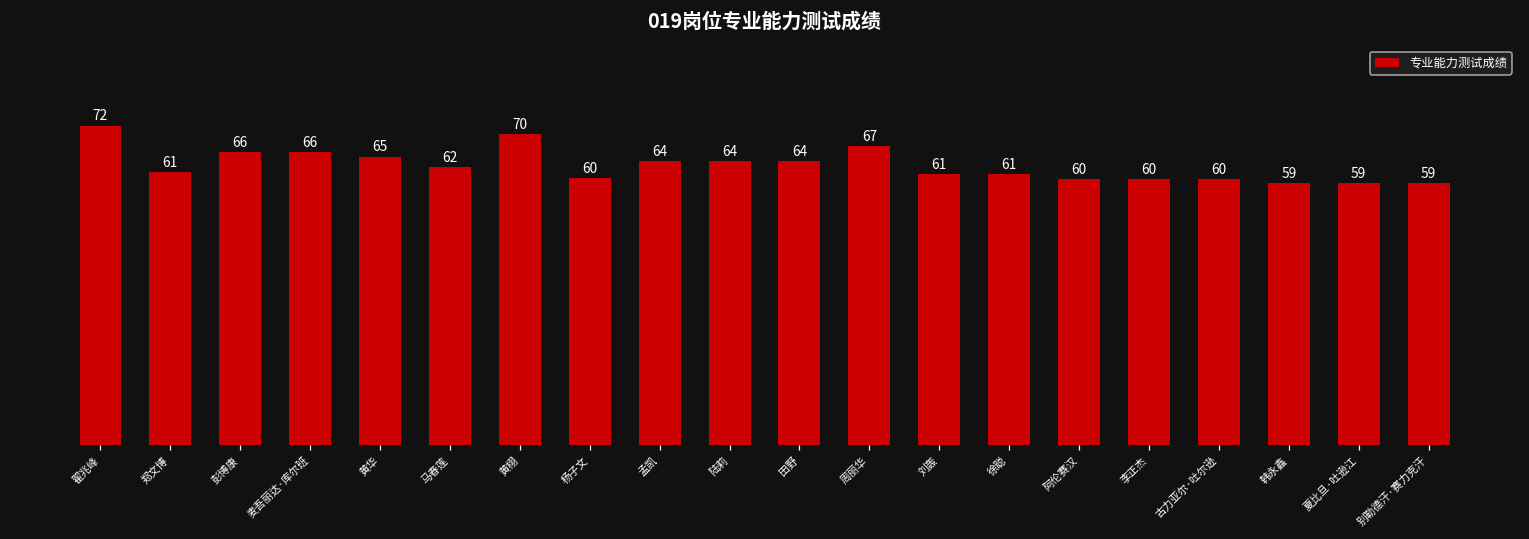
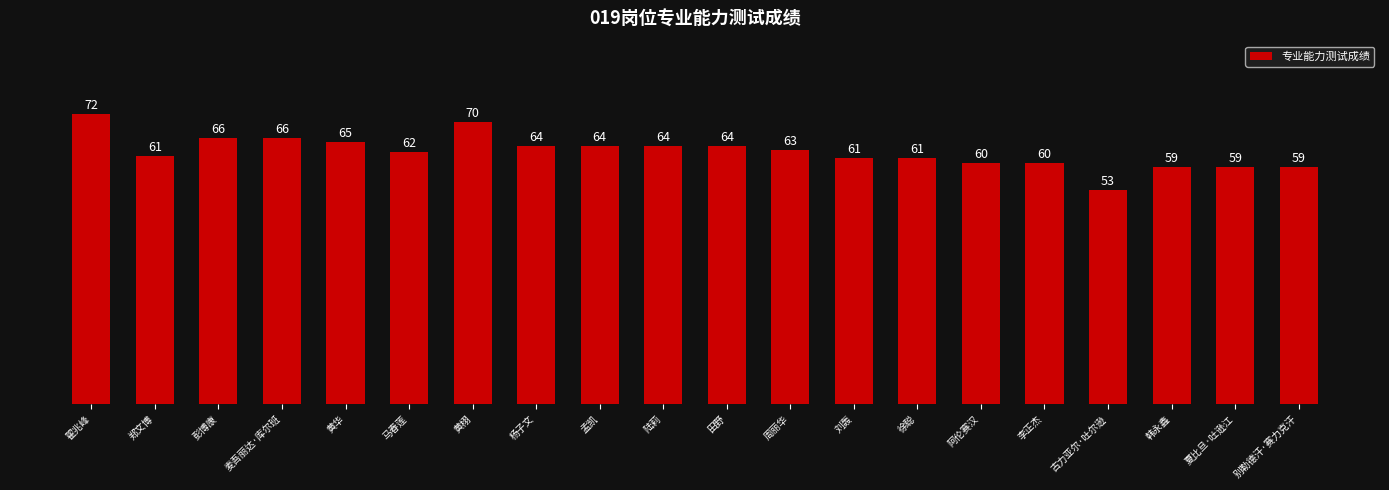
杨子文: 60 -> 64
周丽华: 67 -> 63
古力亚尔·吐尔逊: 60 -> 53
